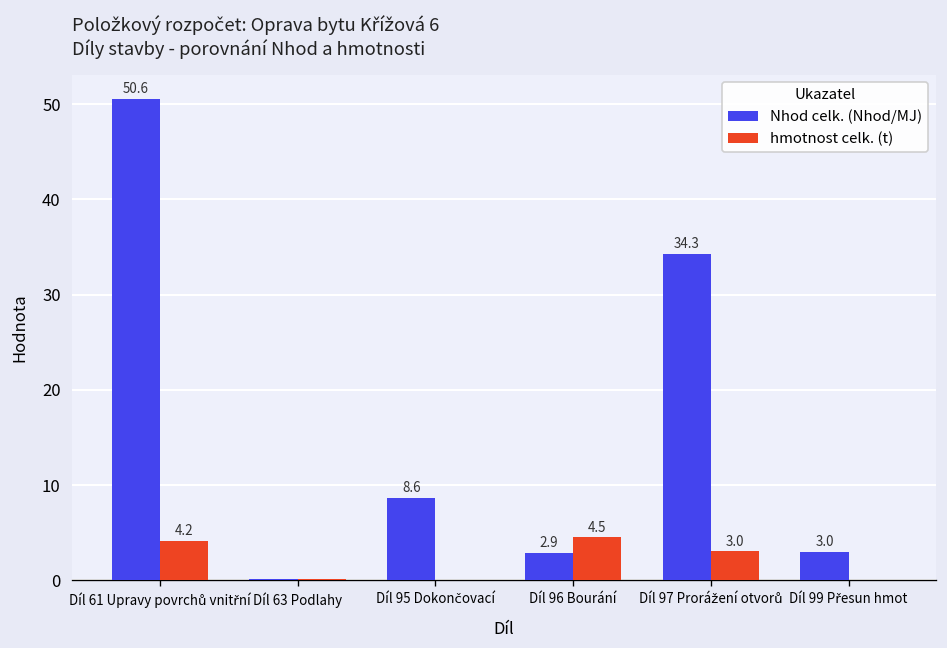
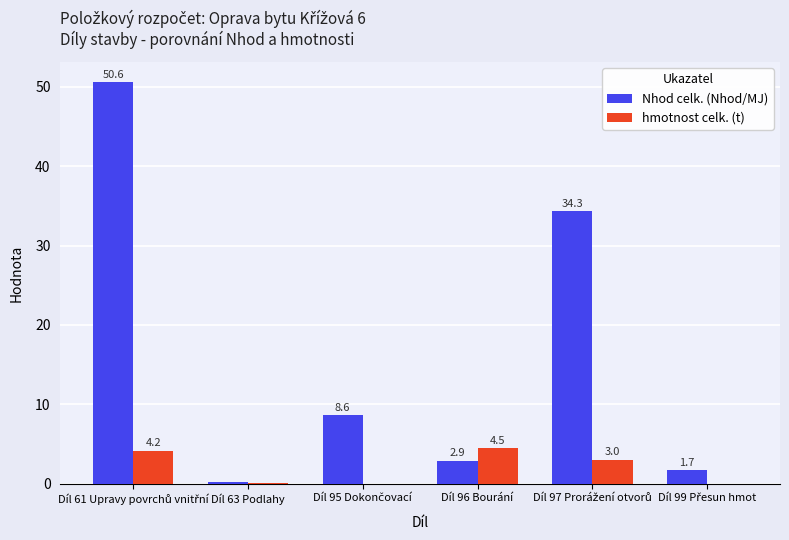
Nhod celk. (Nhod/MJ), Díl 99 Přesun hmot: 3.0 -> 1.7
